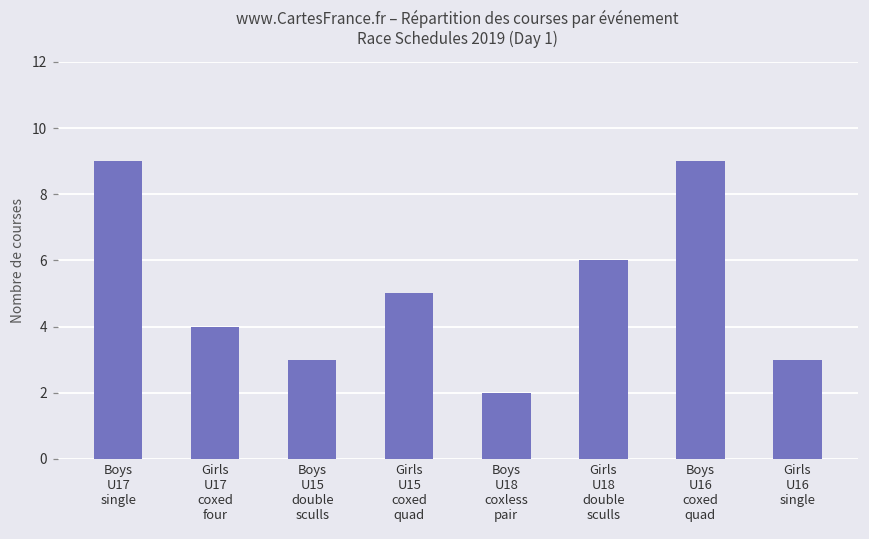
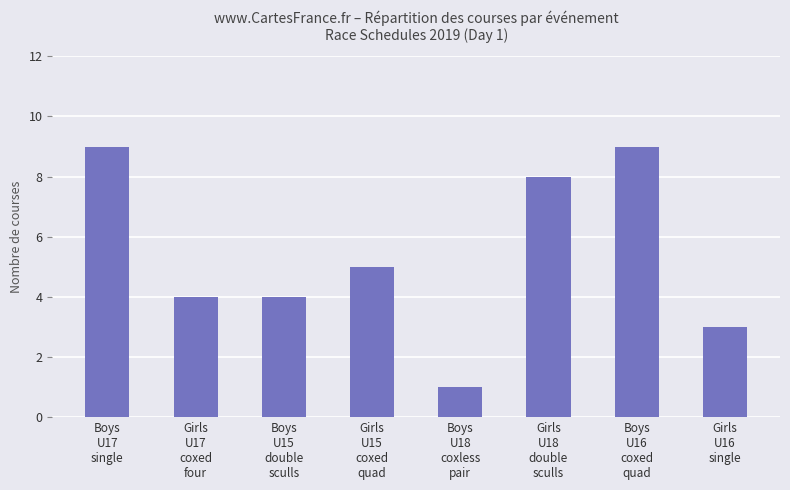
Boys U15 double sculls: 3 -> 4
Boys U18 coxless pair: 2 -> 1
Girls U18 double sculls: 6 -> 8
